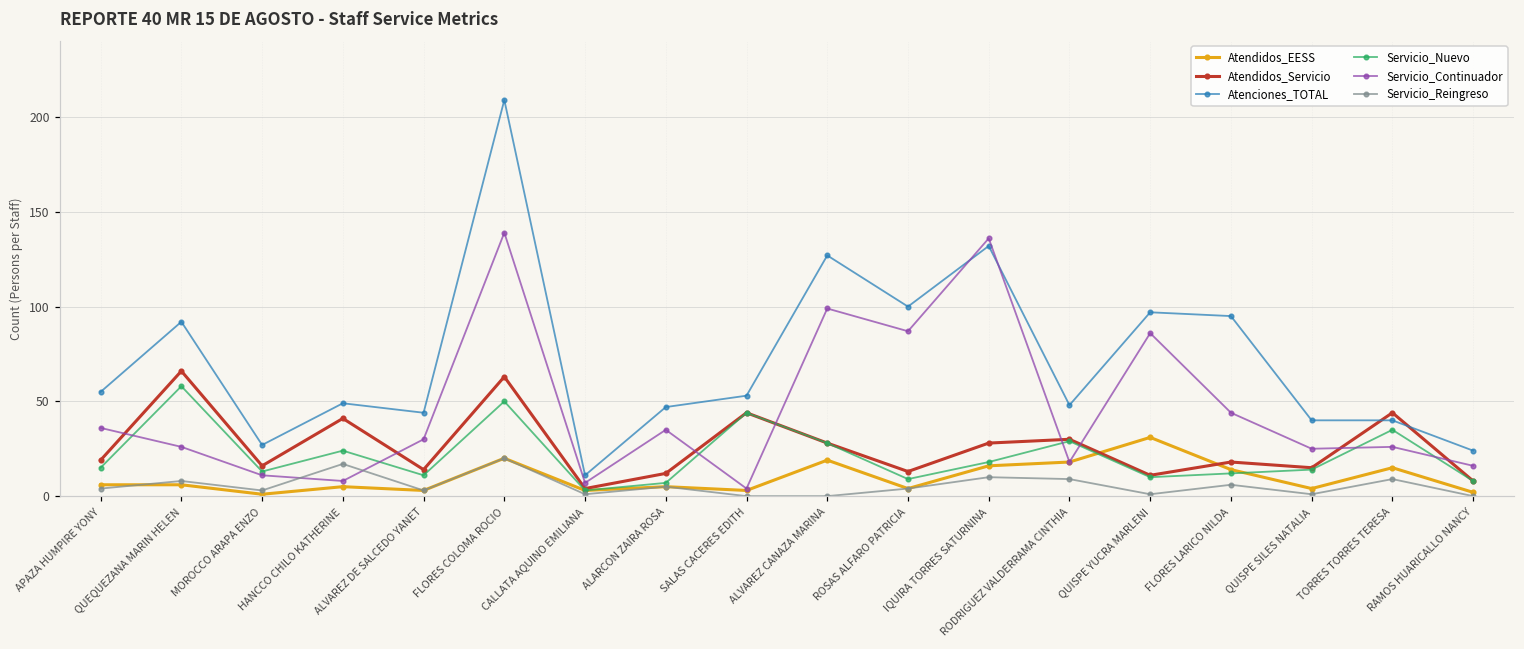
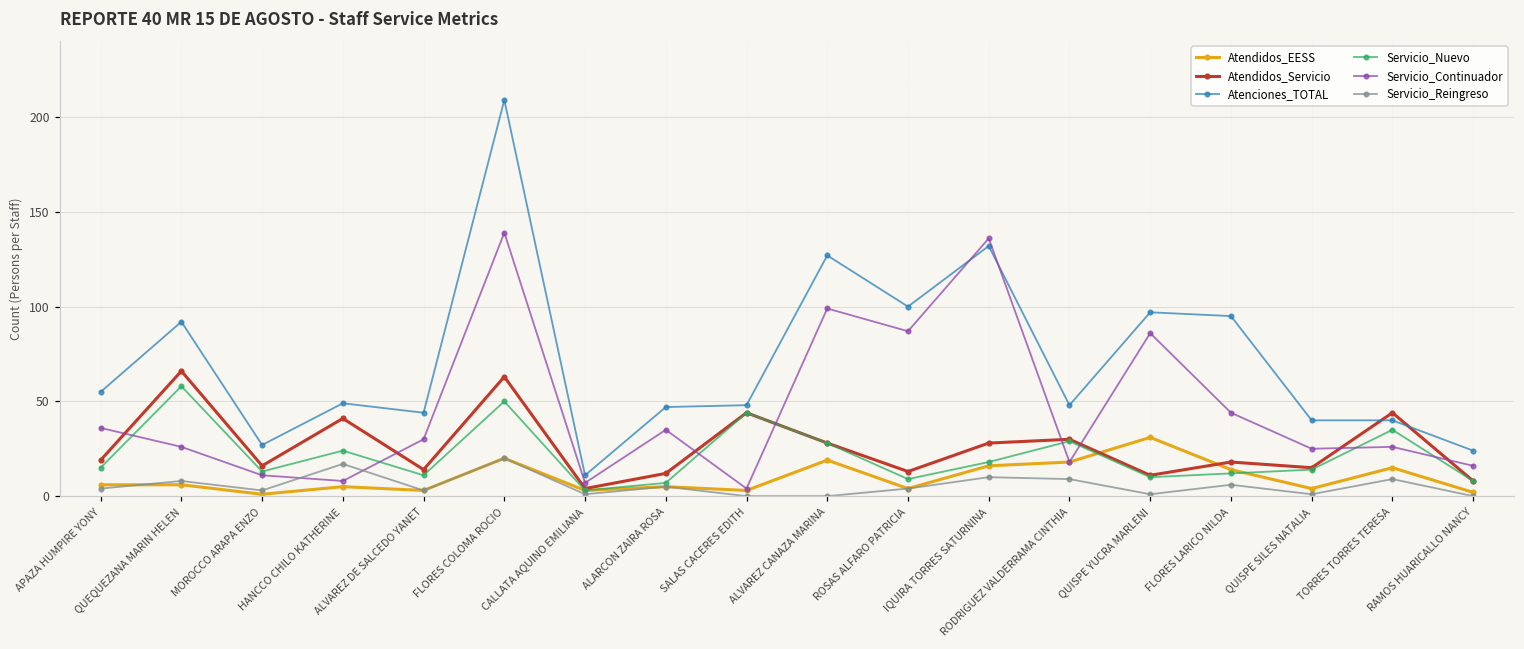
Atenciones_TOTAL, SALAS CACERES EDITH: 53 -> 48
